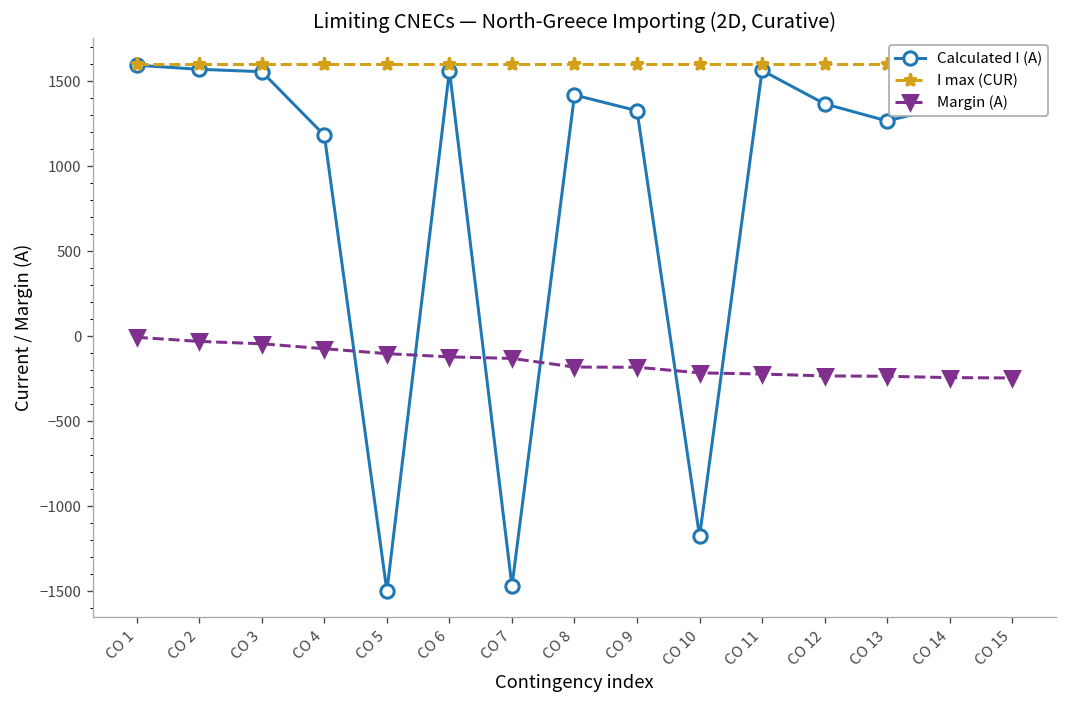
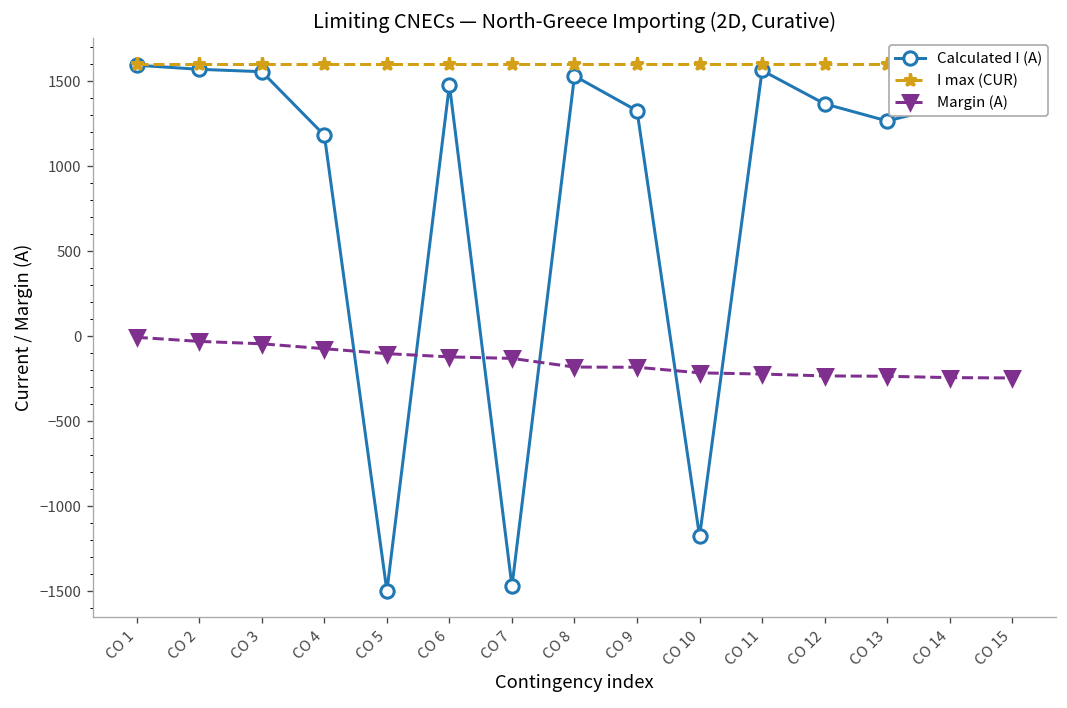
Calculated I (A), CO 6: 1560 -> 1480
Calculated I (A), CO 8: 1420 -> 1530
